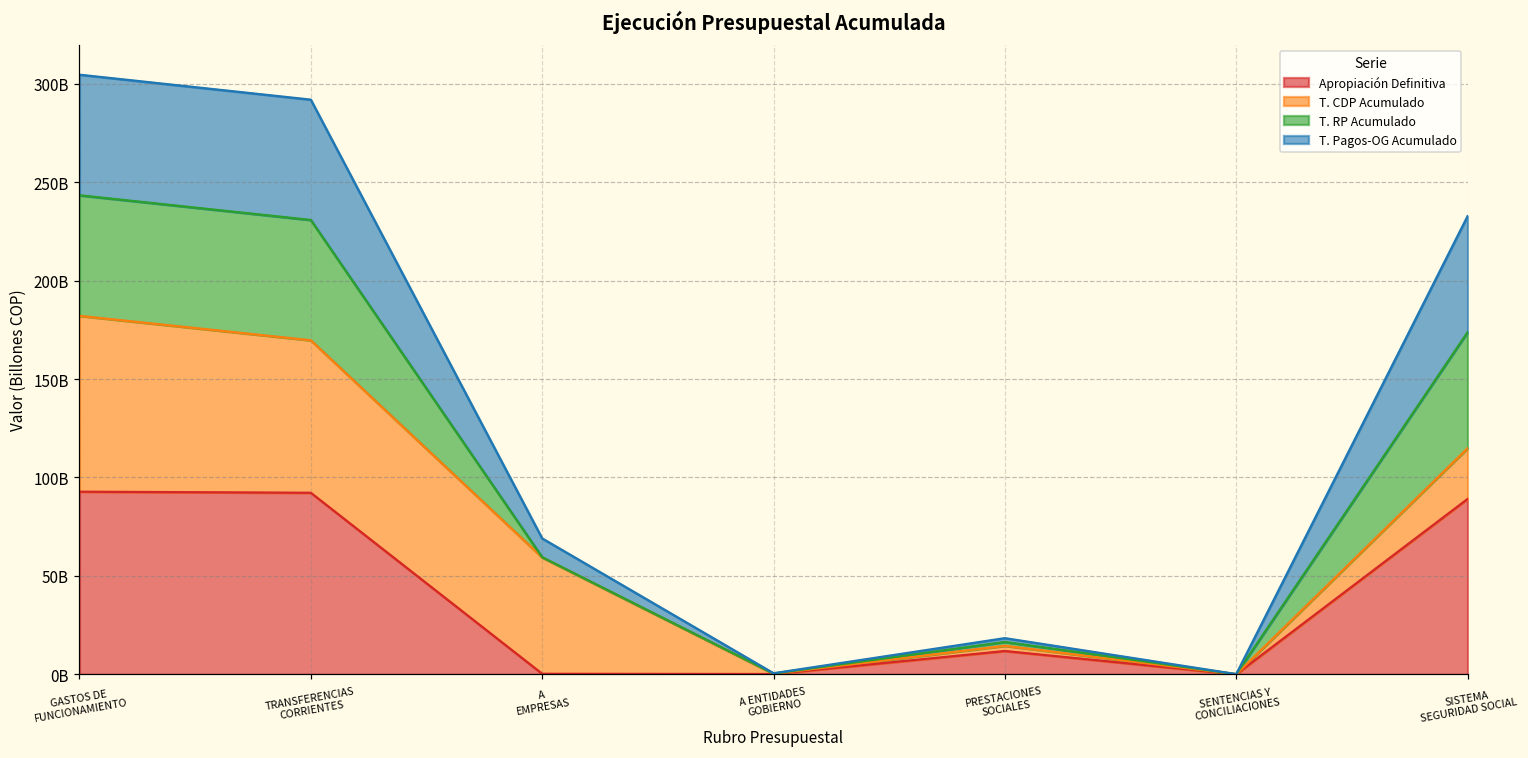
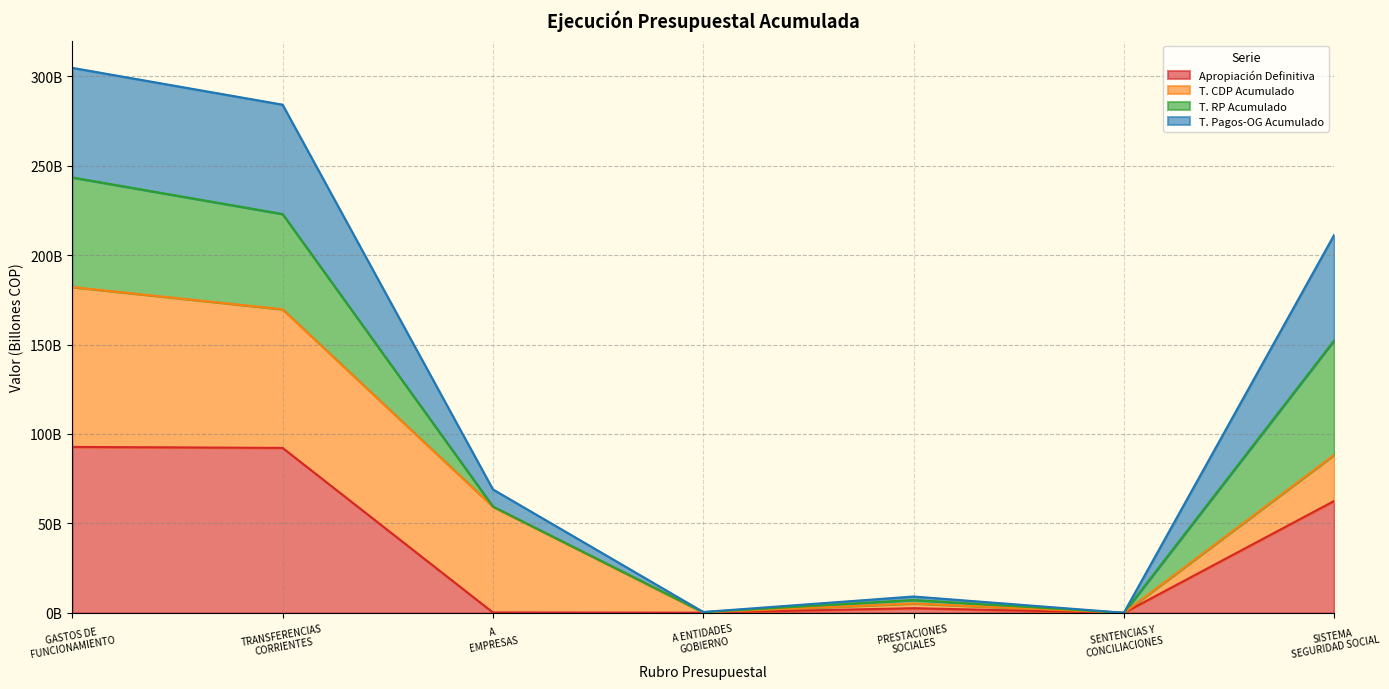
T. RP Acumulado, TRANSFERENCIAS CORRIENTES: 61000000000 -> 53000000000
Apropiación Definitiva, PRESTACIONES SOCIALES: 12000000000 -> 3000000000
Apropiación Definitiva, SISTEMA SEGURIDAD SOCIAL: 89000000000 -> 63000000000
T. RP Acumulado, SISTEMA SEGURIDAD SOCIAL: 59000000000 -> 64000000000
